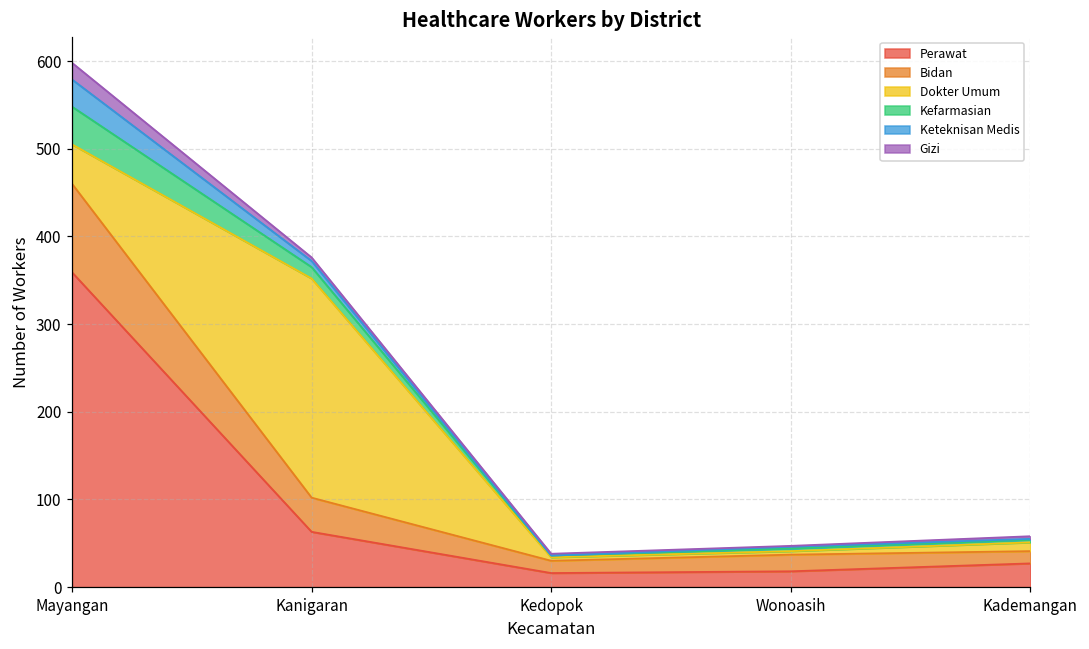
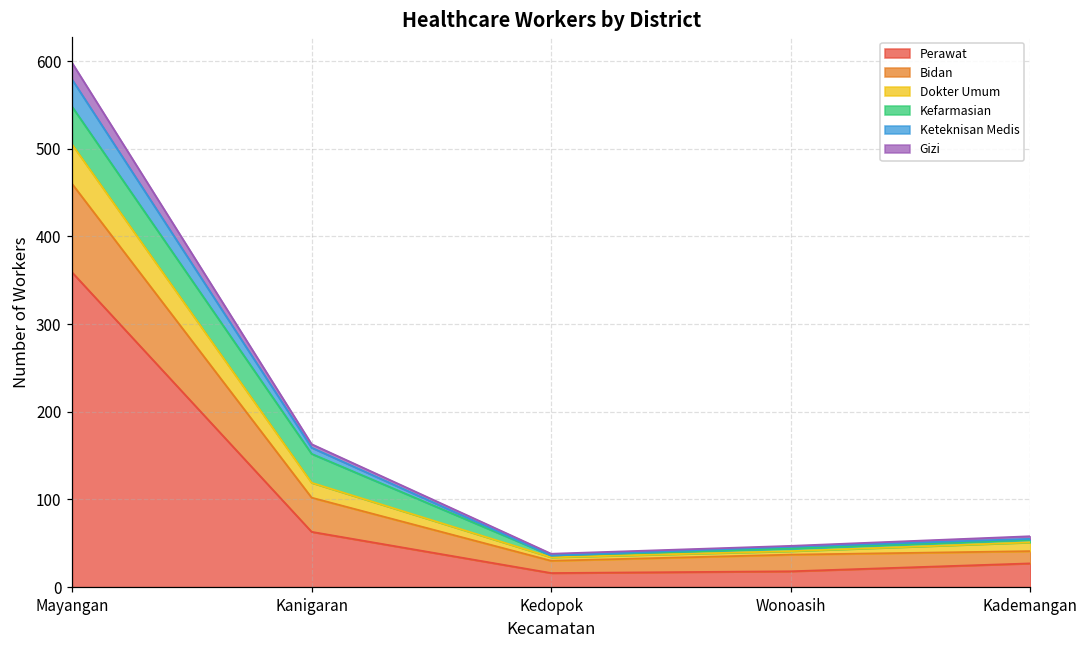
Dokter Umum, Kanigaran: 250 -> 20
Kefarmasian, Kanigaran: 10 -> 30
